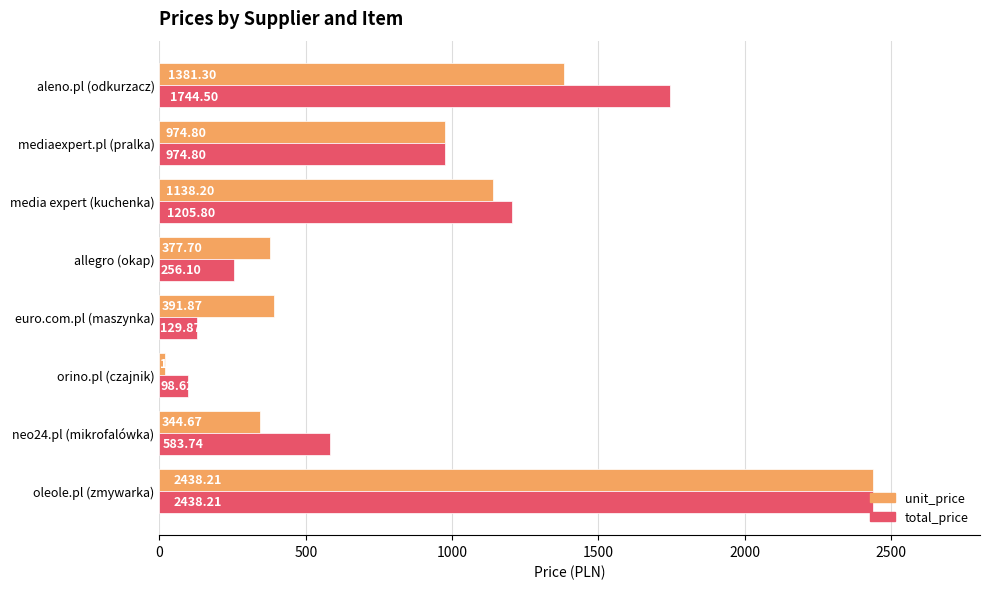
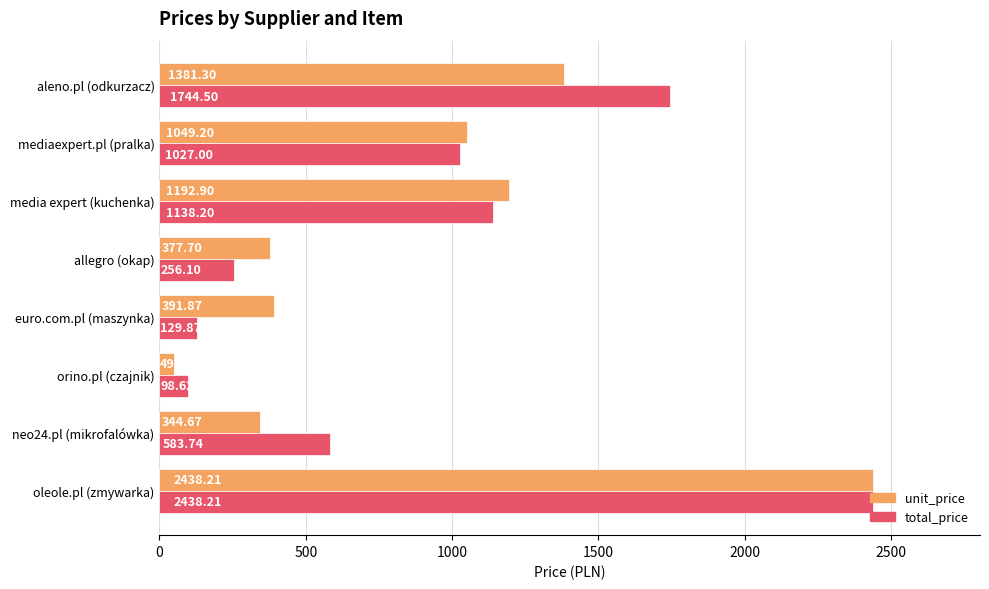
unit_price, mediaexpert.pl (pralka): 974.80 -> 1049.20
total_price, mediaexpert.pl (pralka): 974.80 -> 1027.00
unit_price, media expert (kuchenka): 1138.20 -> 1192.90
total_price, media expert (kuchenka): 1205.80 -> 1138.20
unit_price, orino.pl (czajnik): 20 -> 50
